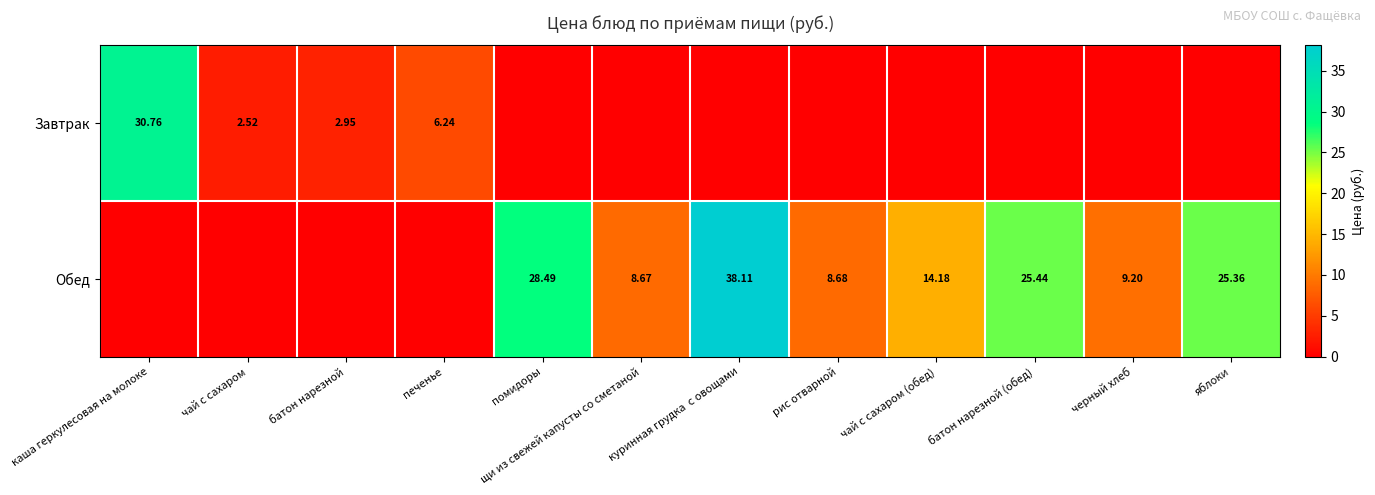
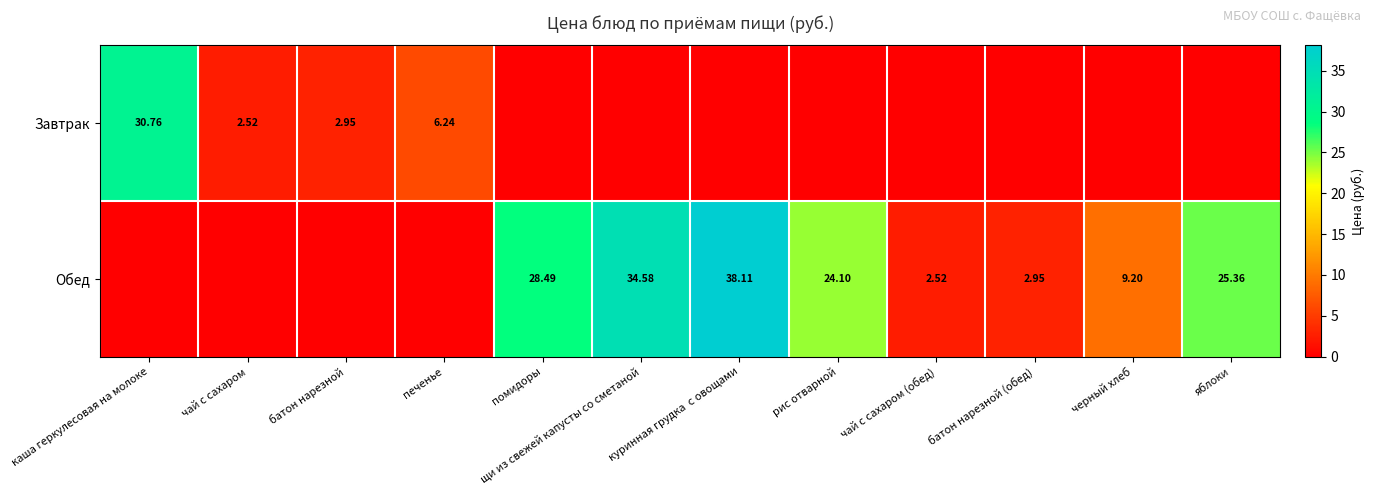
Обед, щи из свежей капусты со сметаной: 8.67 -> 34.58
Обед, рис отварной: 8.68 -> 24.10
Обед, чай с сахаром (обед): 14.18 -> 2.52
Обед, батон нарезной (обед): 25.44 -> 2.95
